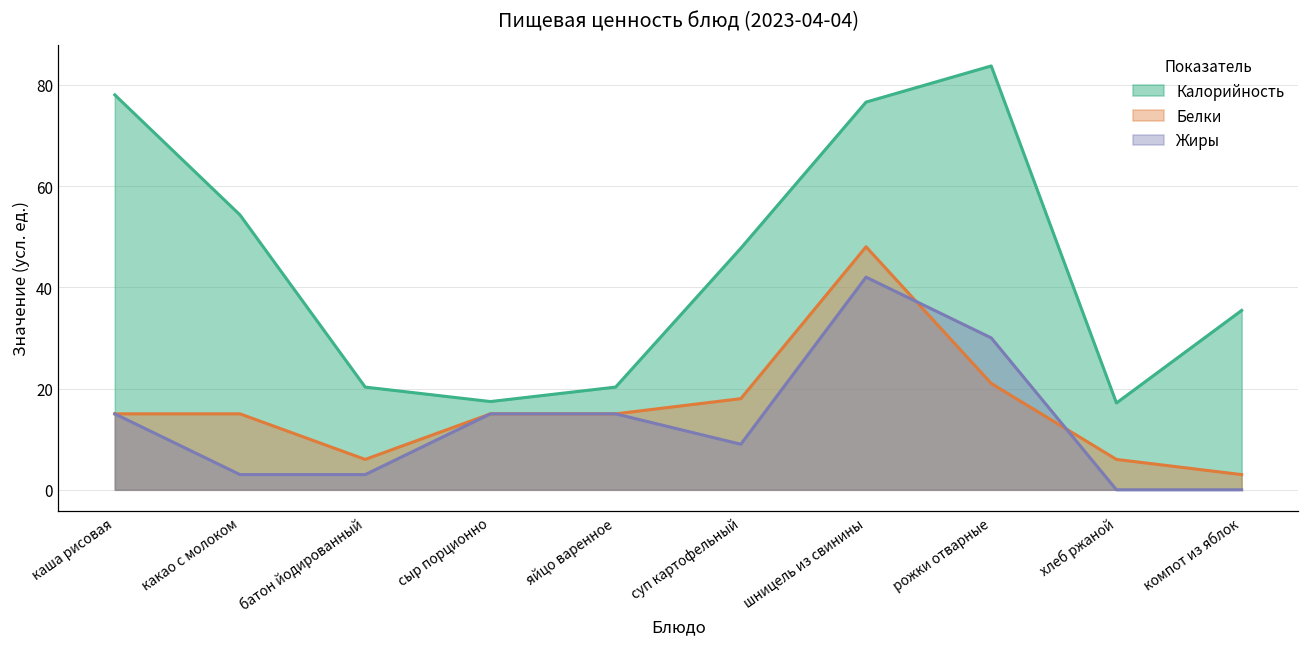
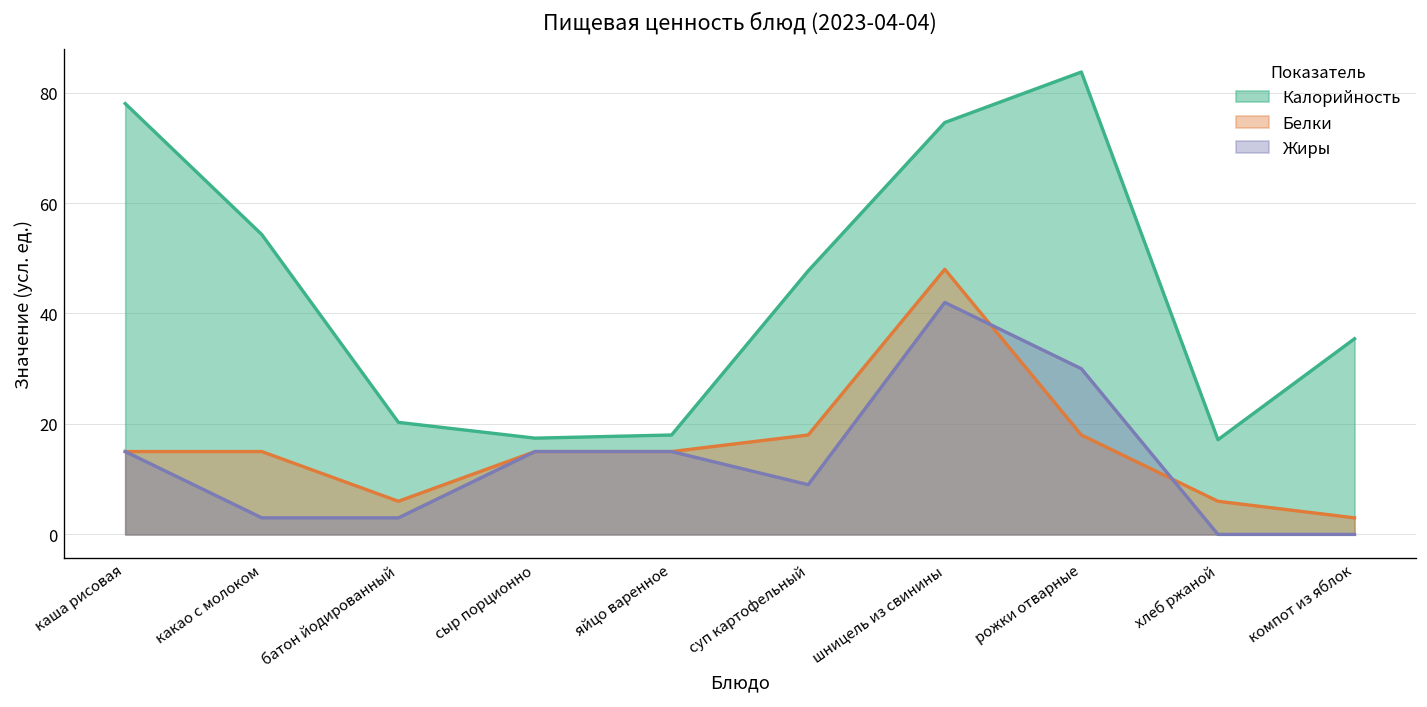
Калорийность, яйцо варенное: 20 -> 18
Калорийность, шницель из свинины: 77 -> 75
Белки, рожки отварные: 21 -> 18
